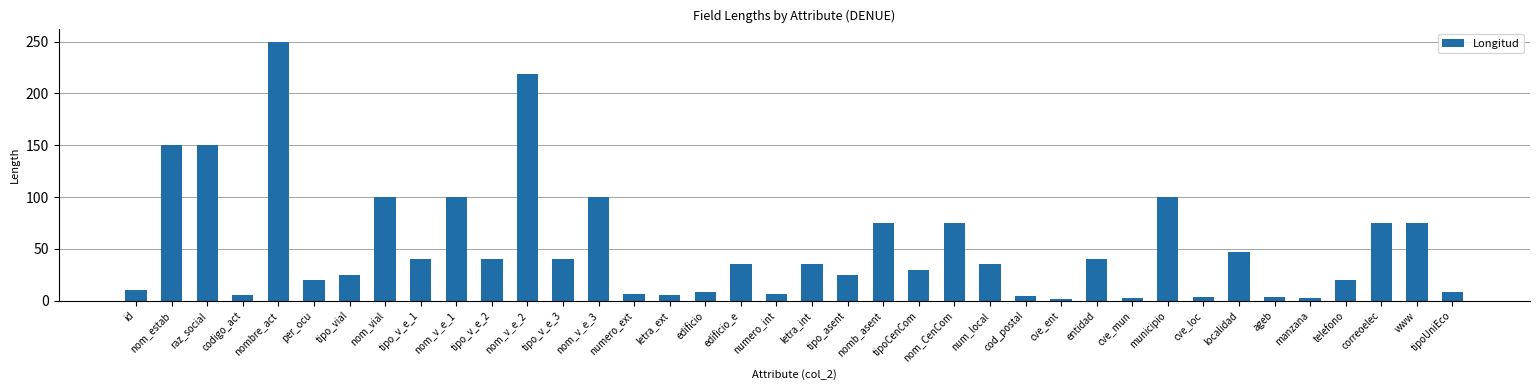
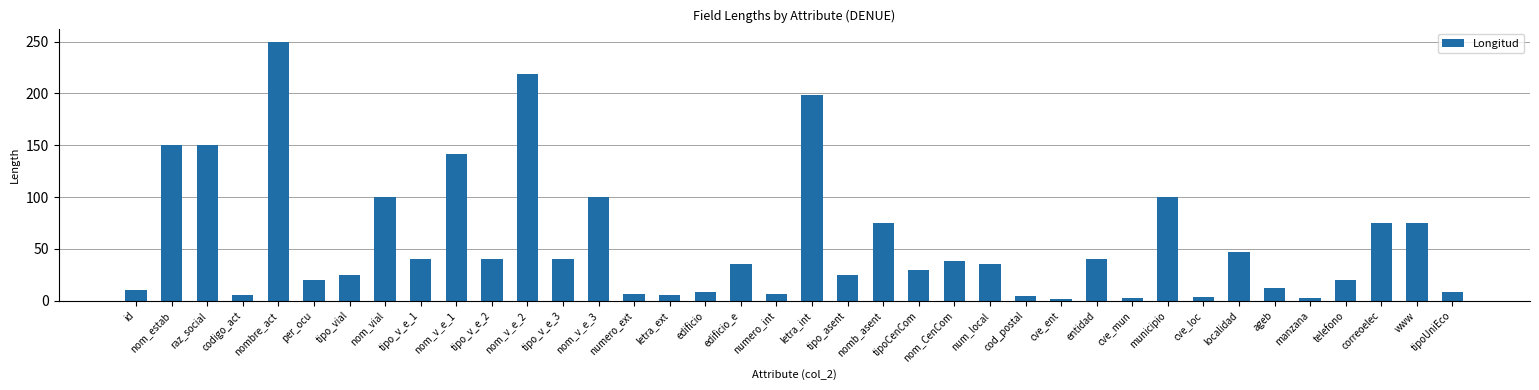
nom_v_e_1: 100 -> 142
letra_int: 35 -> 198
nom_CenCom: 75 -> 38
ageb: 4 -> 12
